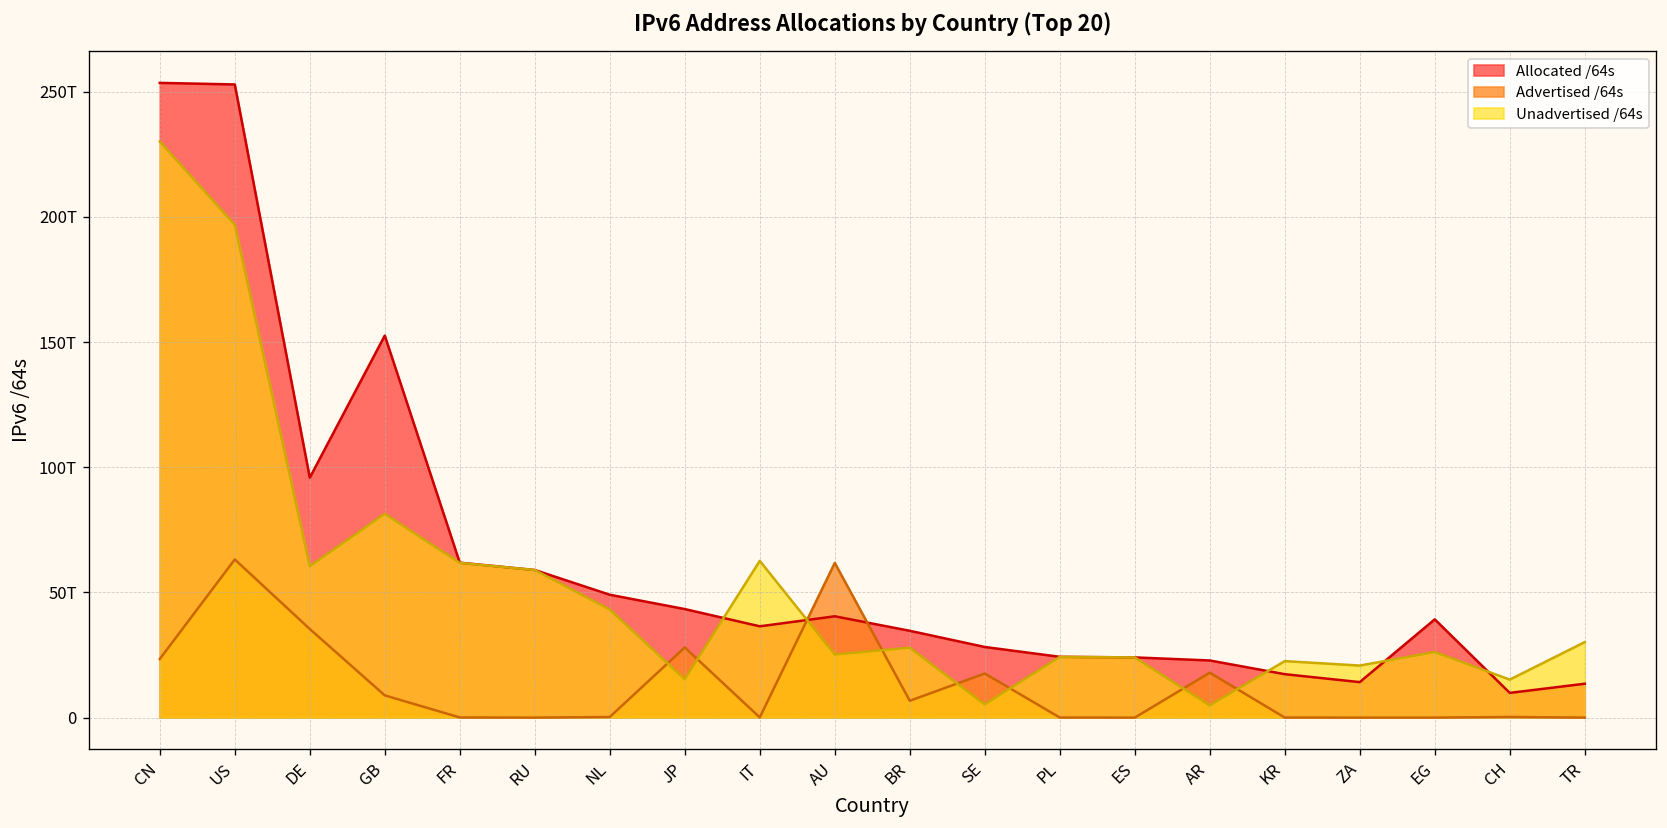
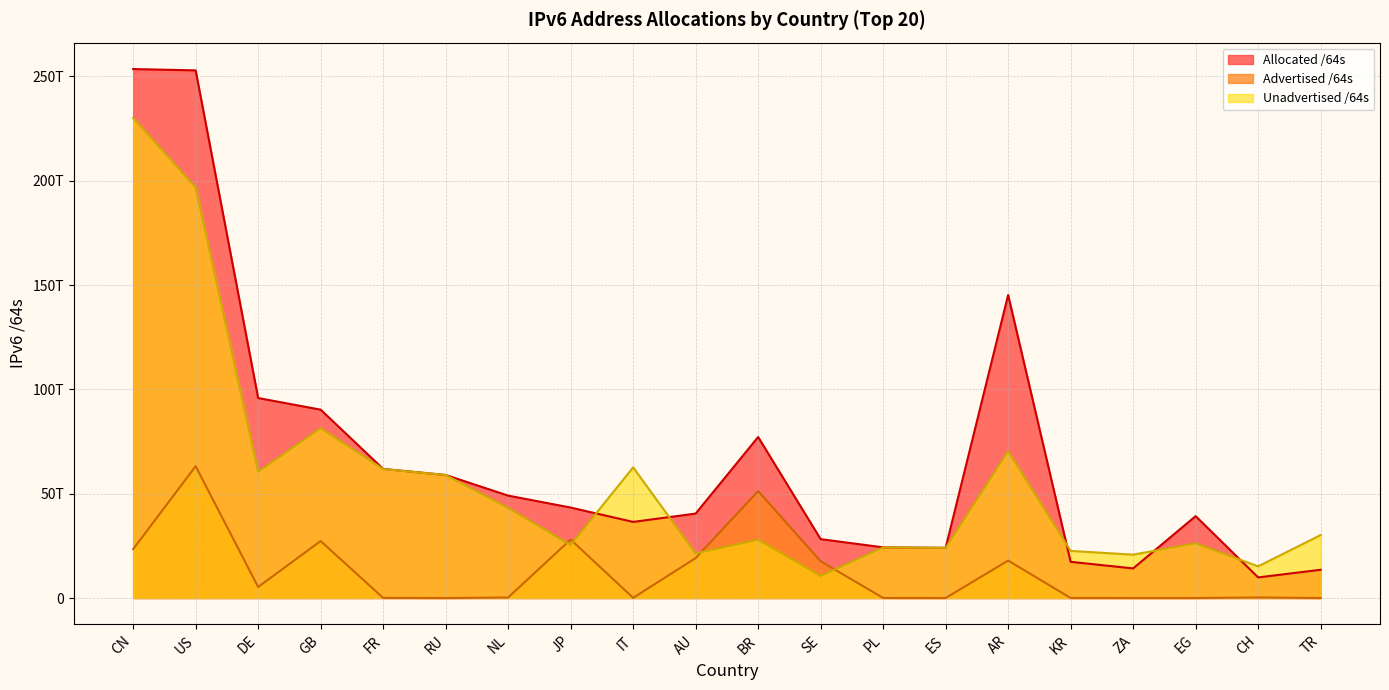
Advertised /64s, DE: 35T -> 5T
Allocated /64s, GB: 153T -> 90T
Advertised /64s, GB: 9T -> 27T
Unadvertised /64s, JP: 15T -> 25T
Advertised /64s, AU: 62T -> 19T
Unadvertised /64s, AU: 25T -> 21T
Allocated /64s, BR: 35T -> 77T
Advertised /64s, BR: 7T -> 51T
Unadvertised /64s, SE: 5T -> 11T
Allocated /64s, AR: 23T -> 145T
Unadvertised /64s, AR: 5T -> 70T
